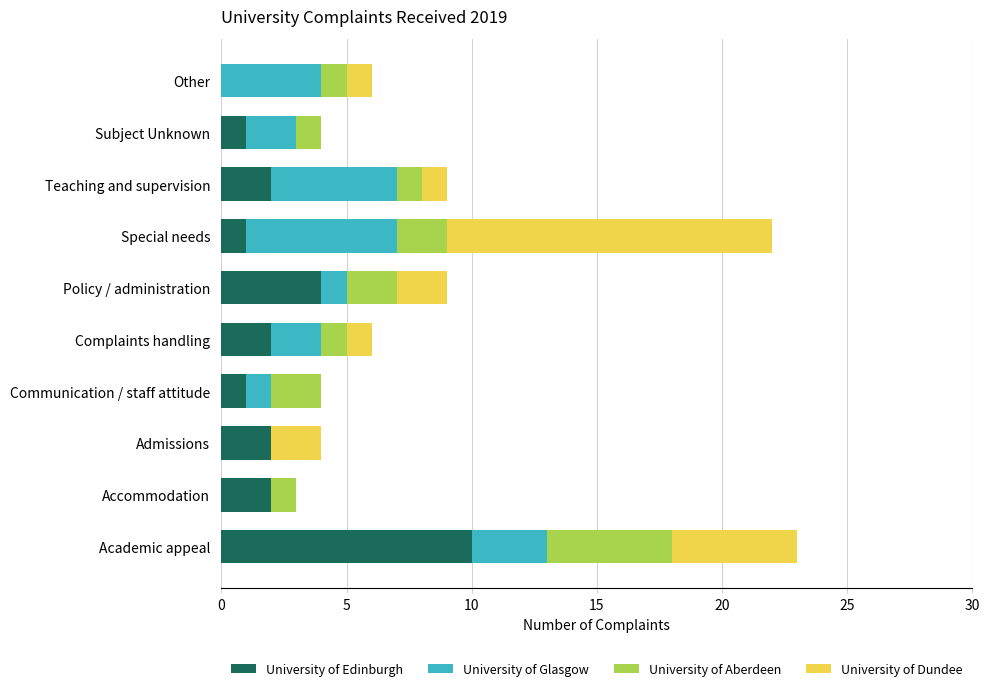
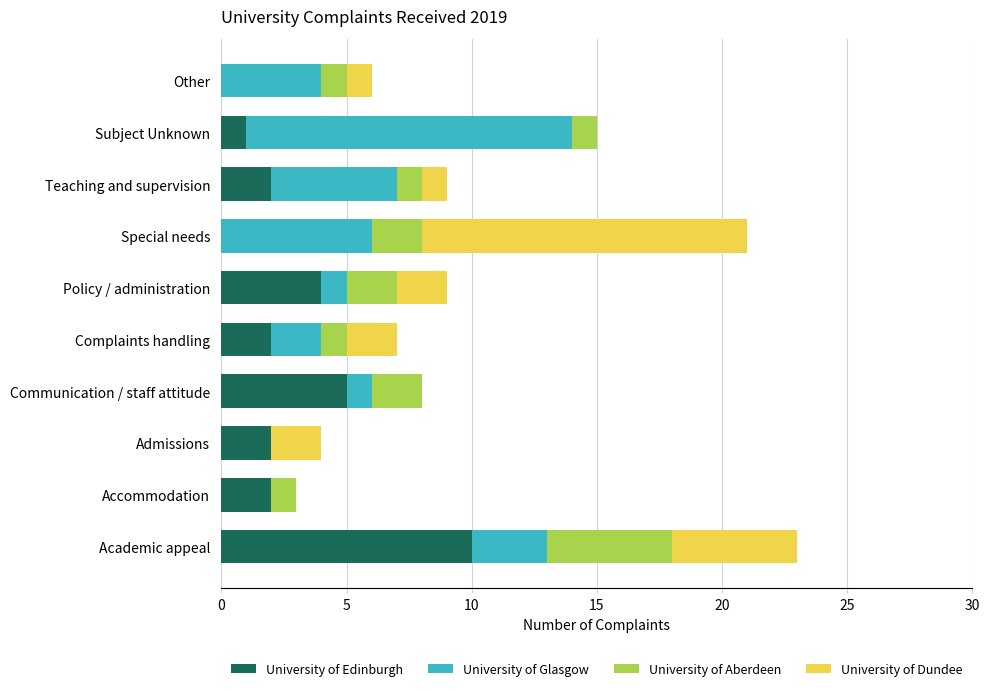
University of Glasgow, Subject Unknown: 2 -> 13
University of Edinburgh, Special needs: 1 -> 0
University of Dundee, Complaints handling: 1 -> 2
University of Edinburgh, Communication / staff attitude: 1 -> 5
